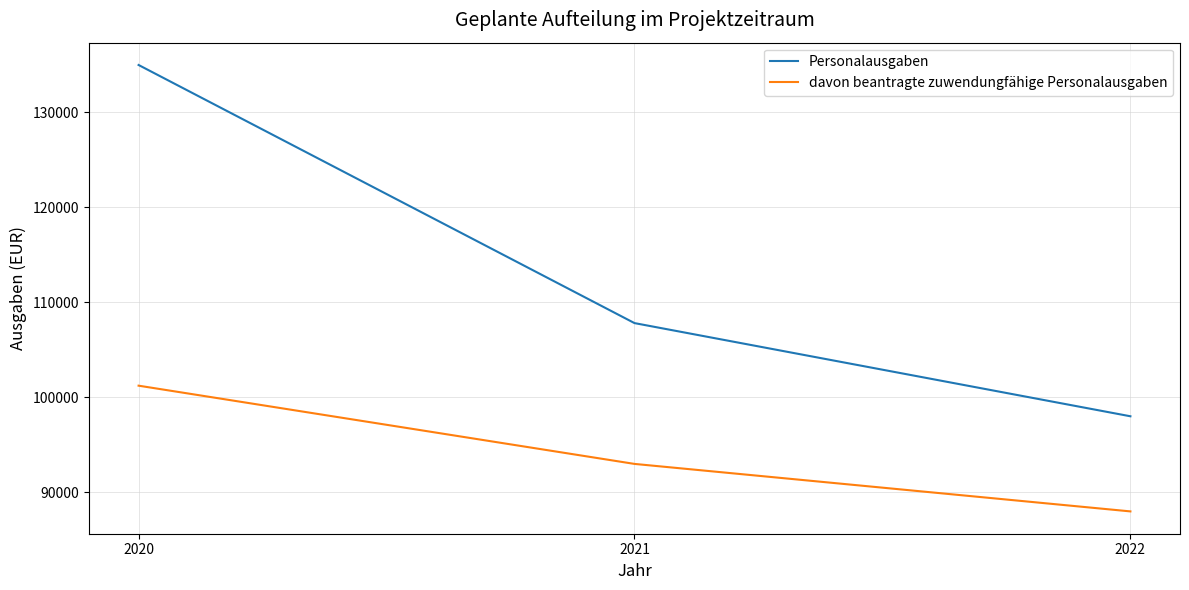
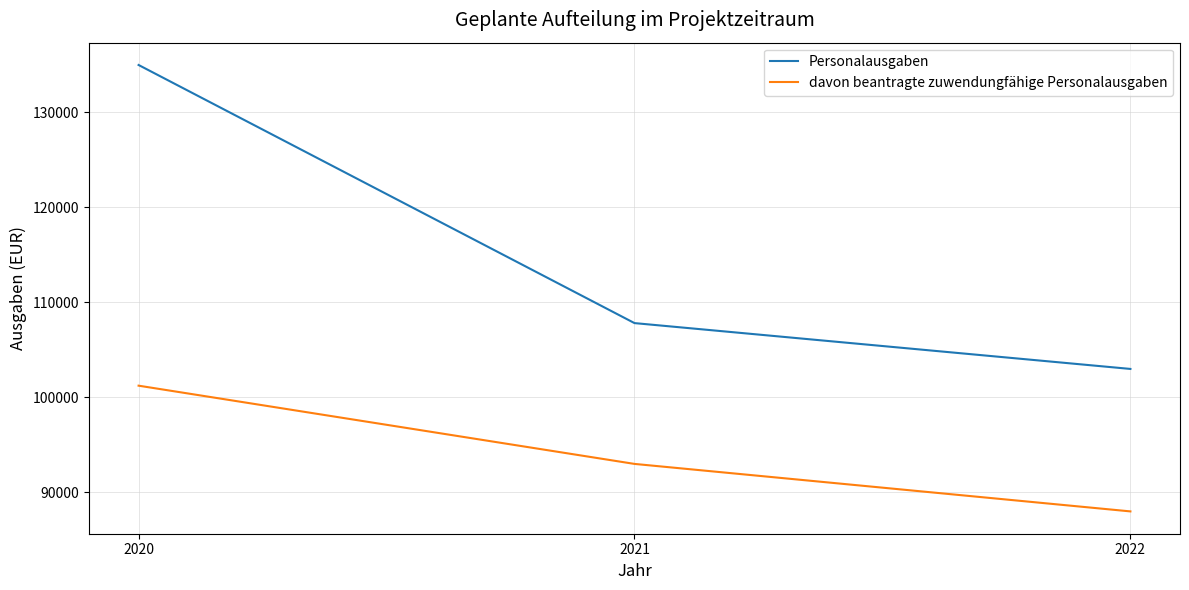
Personalausgaben, 2022: 98000 -> 103000
